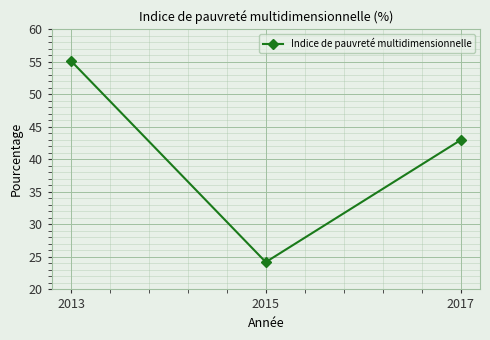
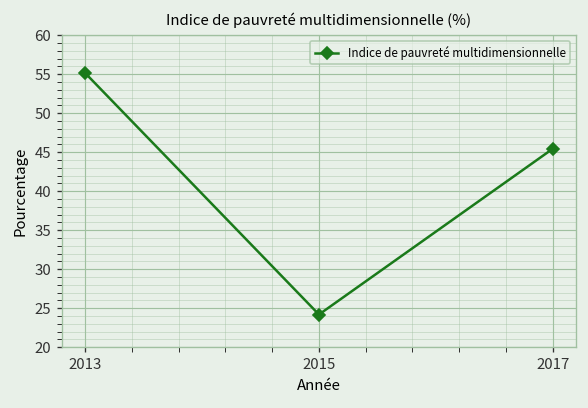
2017: 43 -> 45
